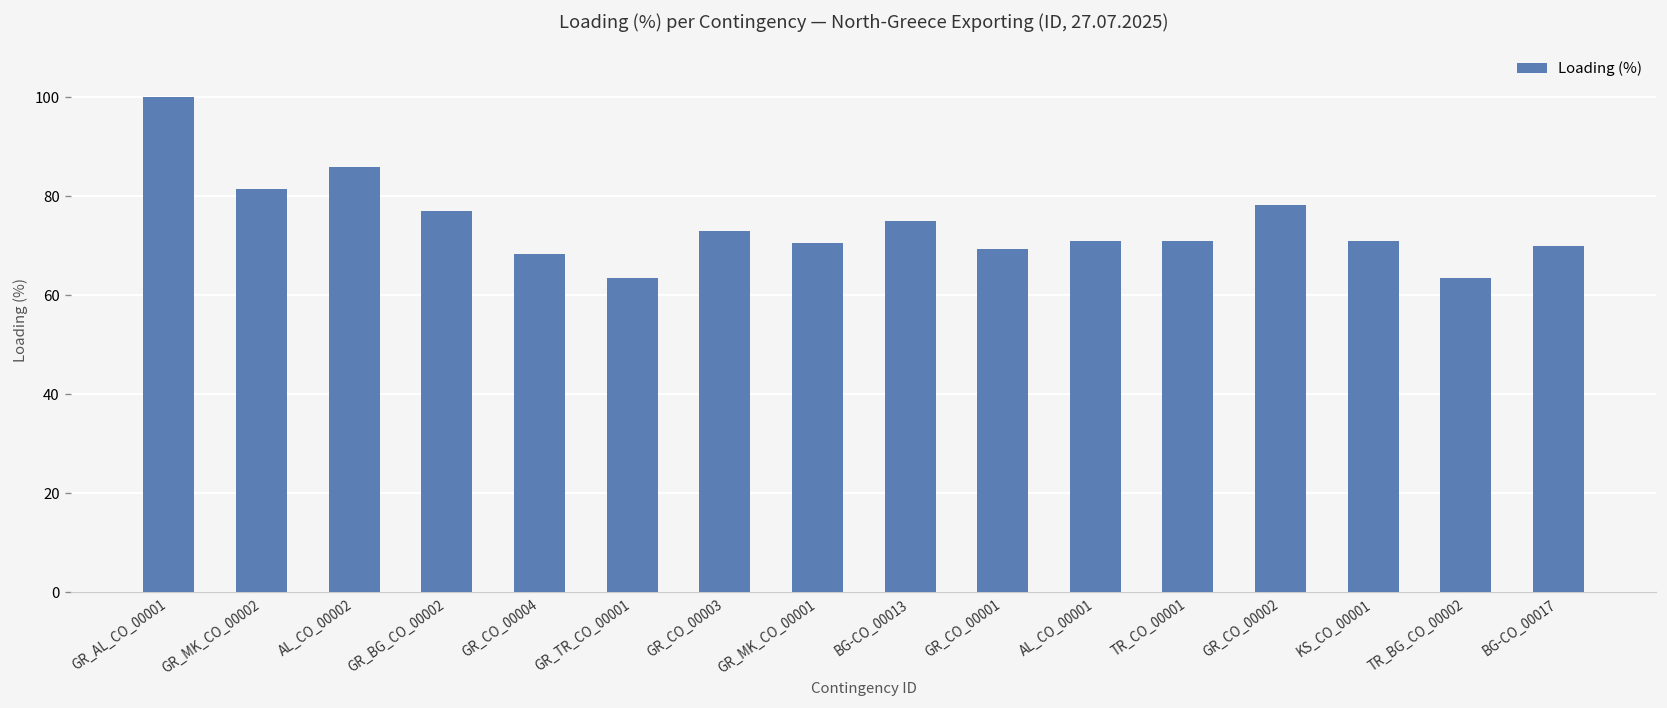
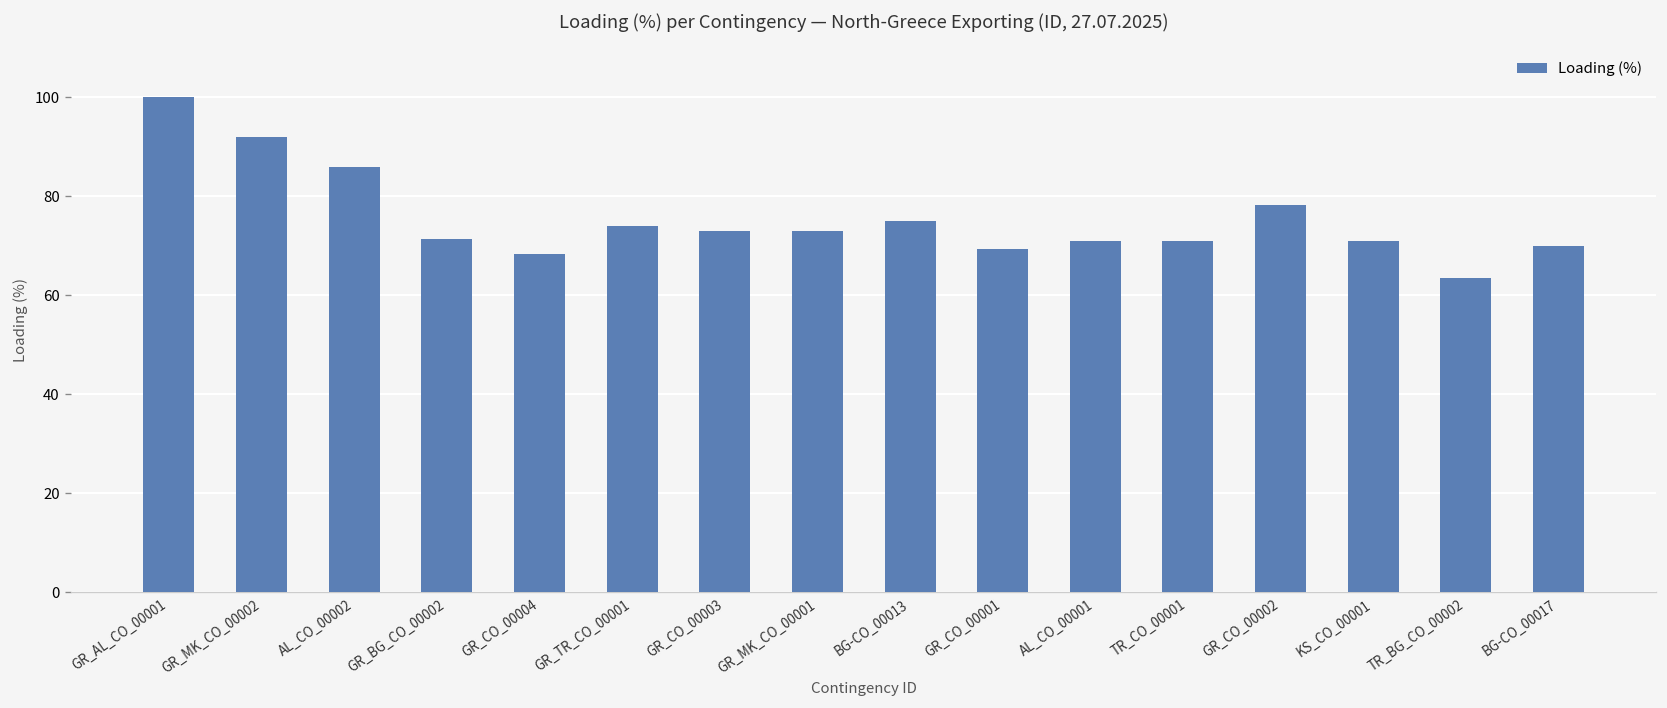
GR_MK_CO_00002: 81 -> 92
GR_BG_CO_00002: 77 -> 71
GR_TR_CO_00001: 64 -> 74
GR_MK_CO_00001: 71 -> 73
